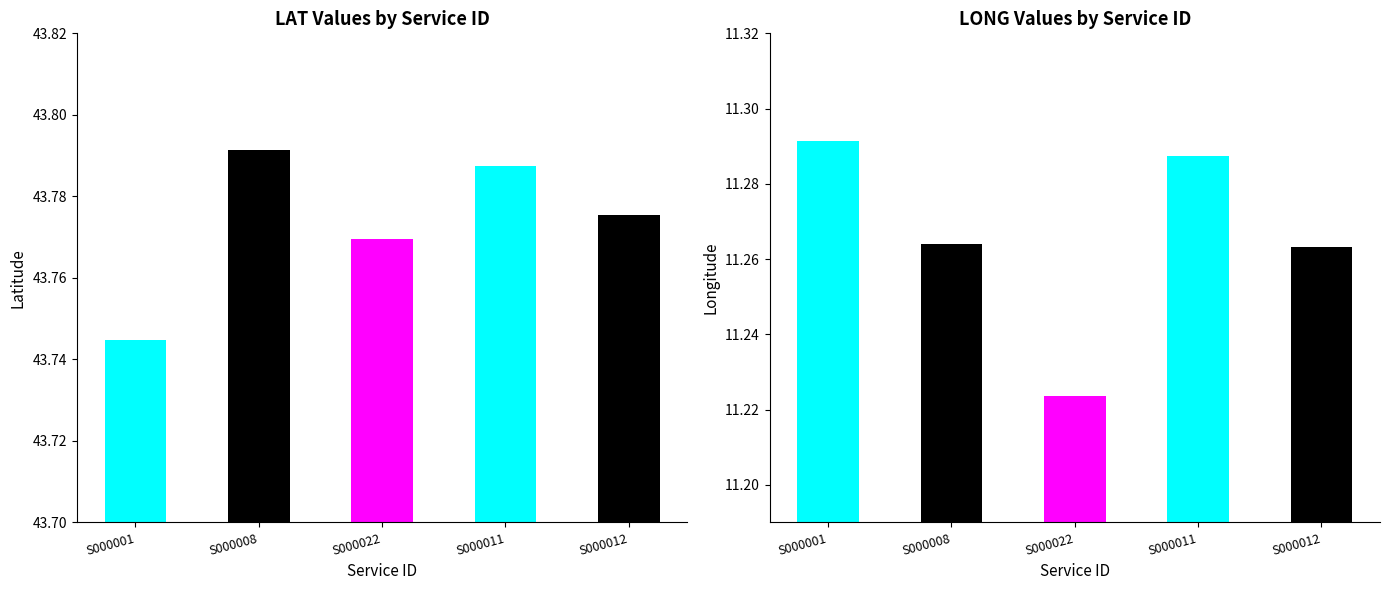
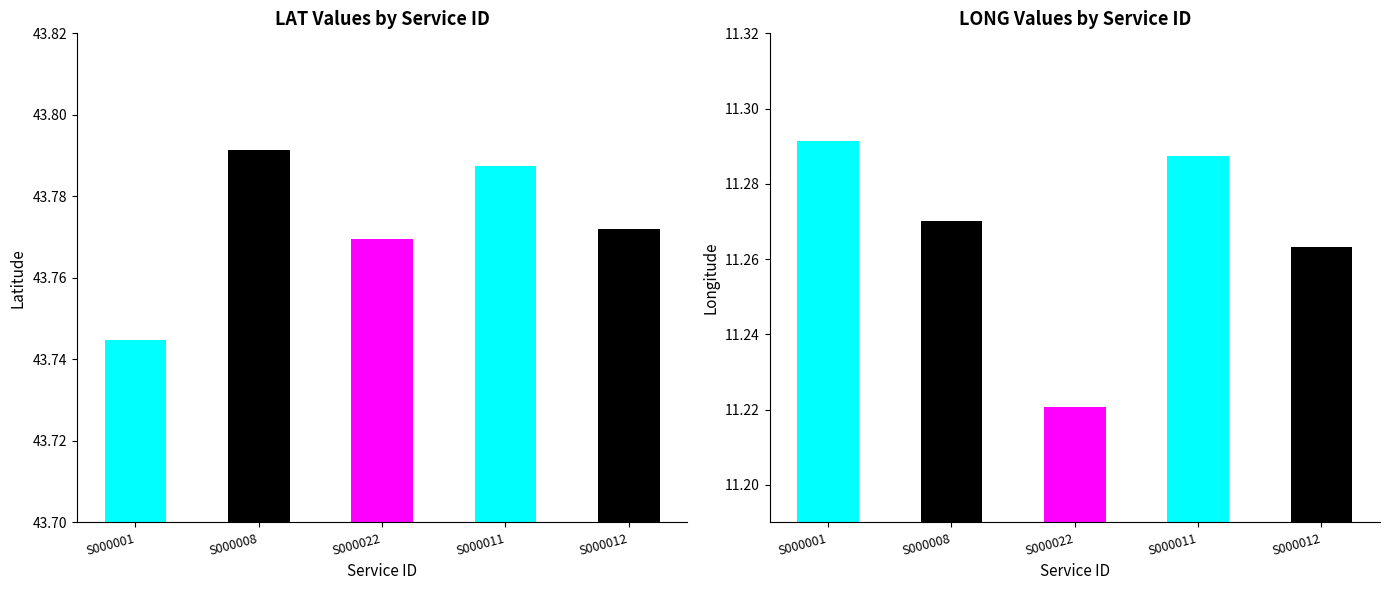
LAT Values by Service ID, S000012: 43.775 -> 43.772
LONG Values by Service ID, S000008: 11.264 -> 11.270
LONG Values by Service ID, S000022: 11.224 -> 11.221
